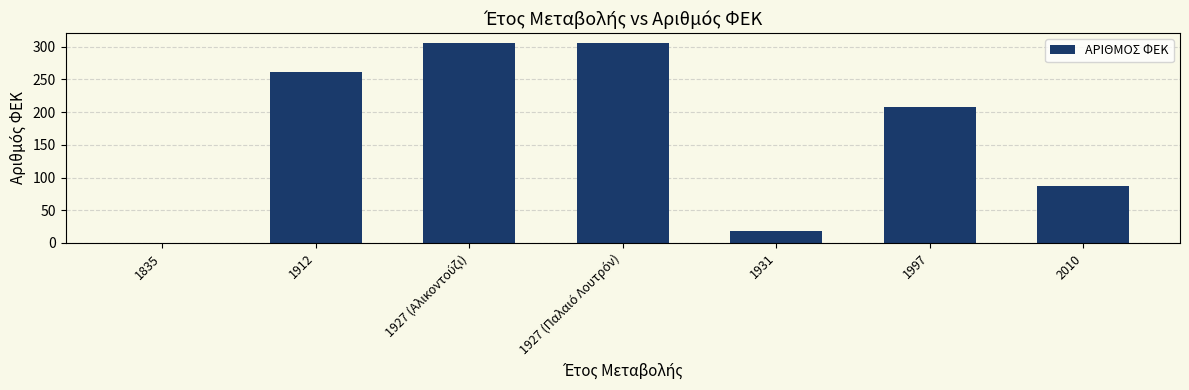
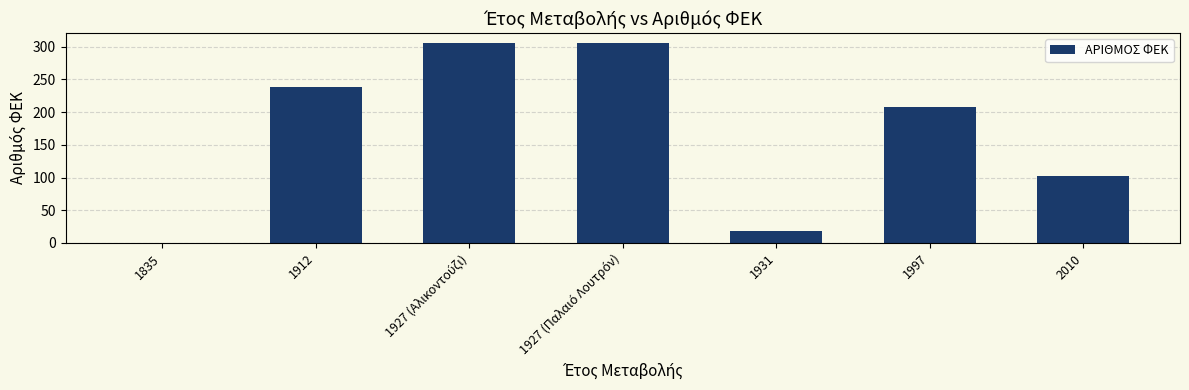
1912: 260 -> 240
2010: 90 -> 100
